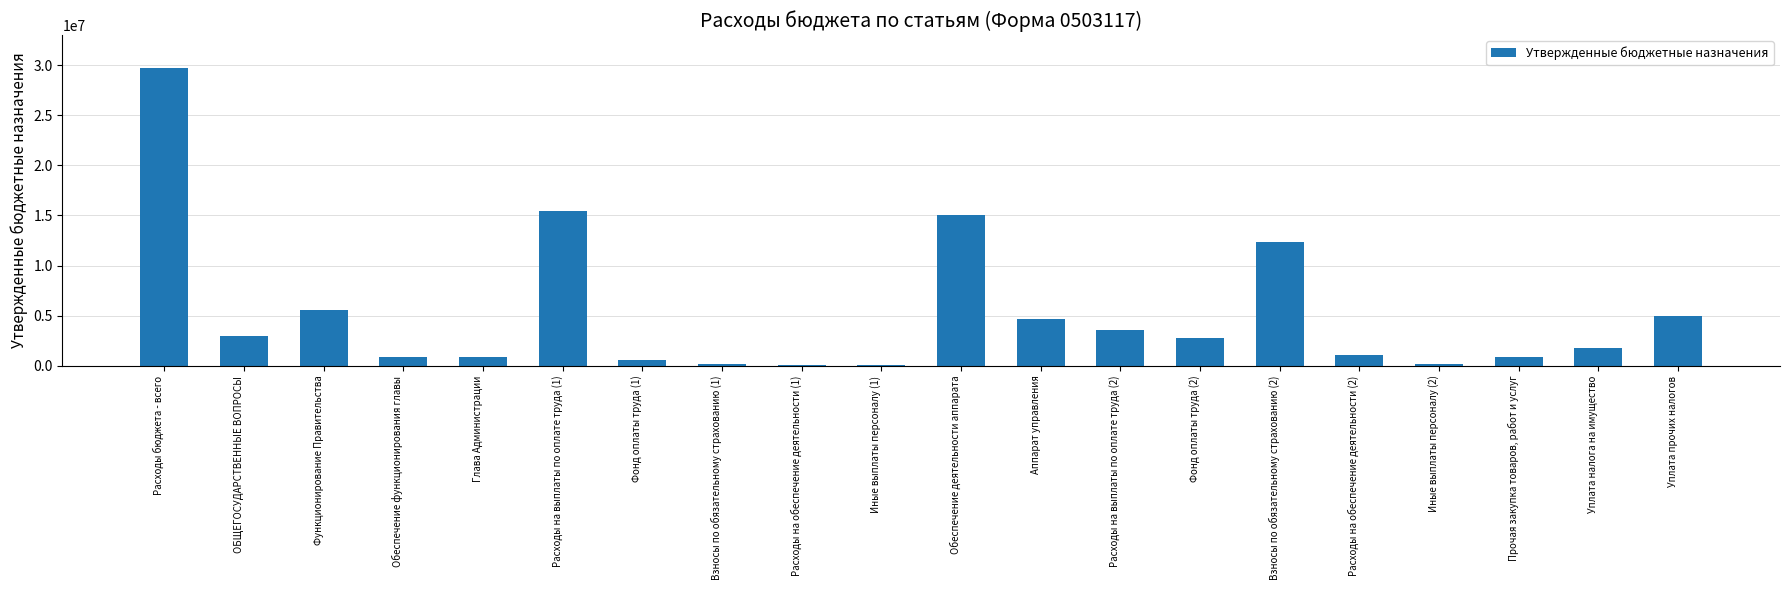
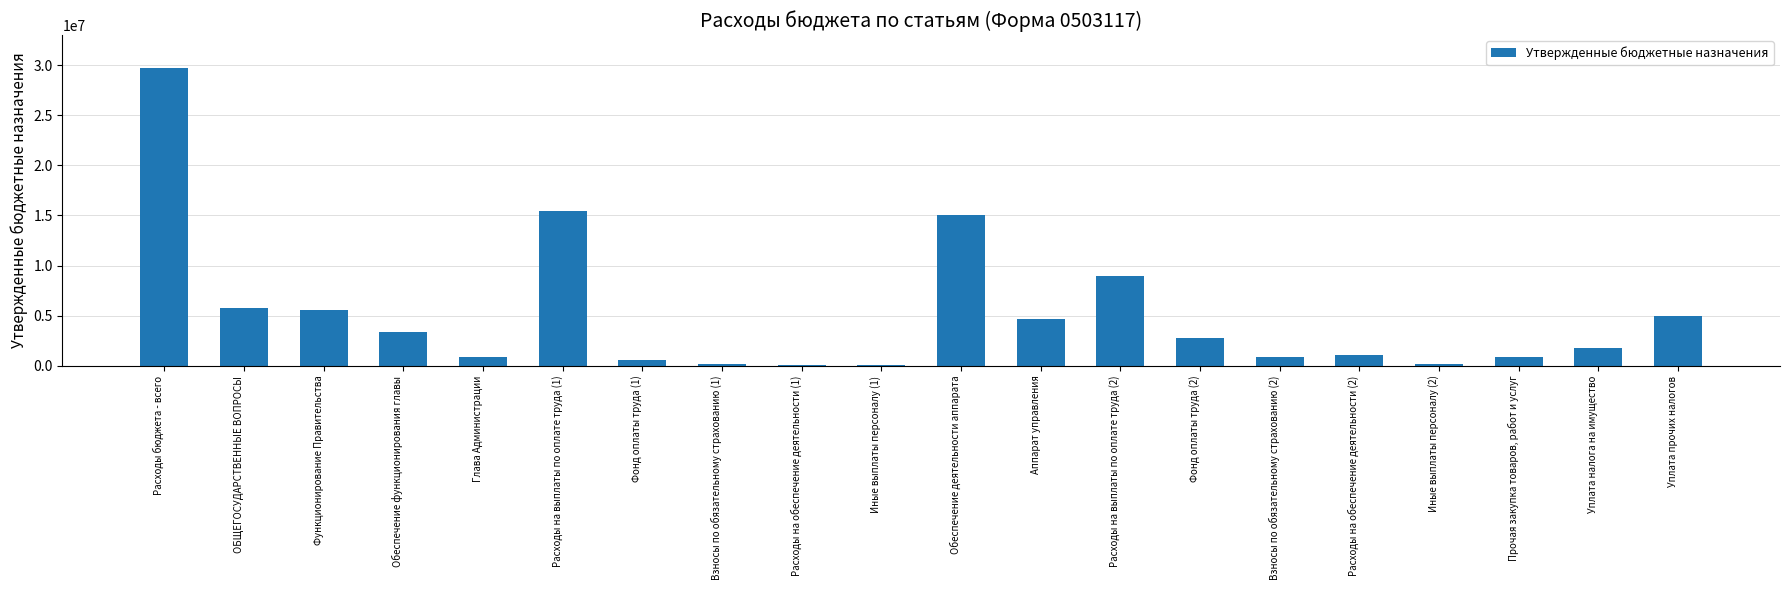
ОБЩЕГОСУДАРСТВЕННЫЕ ВОПРОСЫ: 3000000 -> 5700000
Обеспечение функционирования главы: 900000 -> 3300000
Расходы на выплаты по оплате труда (2): 3600000 -> 9000000
Взносы по обязательному страхованию (2): 12400000 -> 800000
